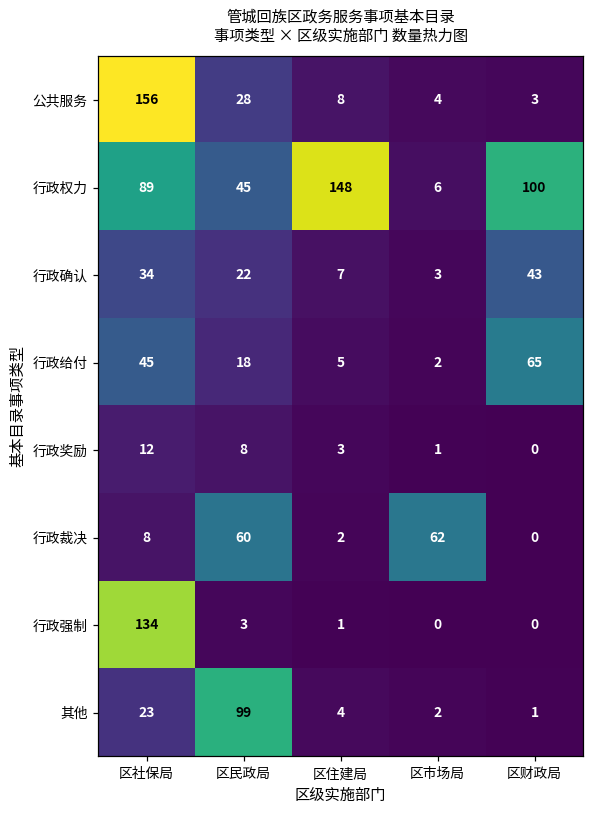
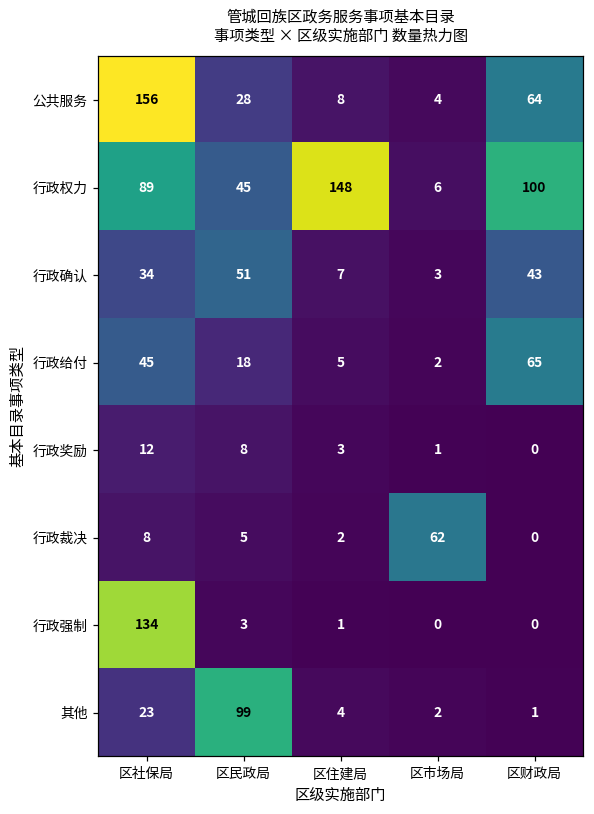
公共服务, 区财政局: 3 -> 64
行政确认, 区民政局: 22 -> 51
行政裁决, 区民政局: 60 -> 5
